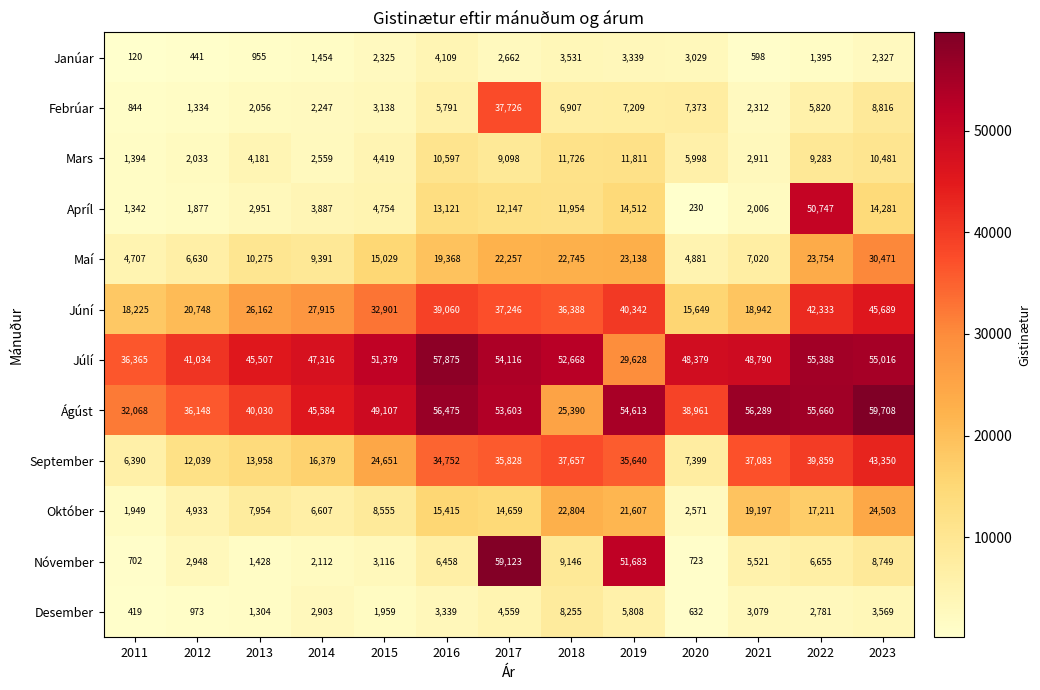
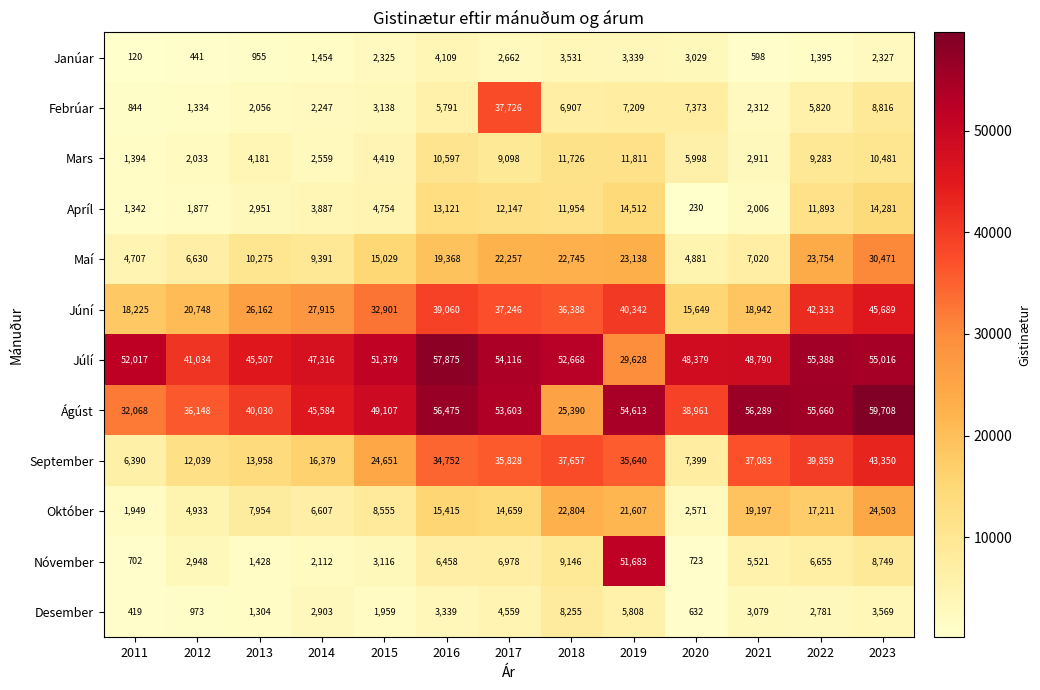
Apríl, 2022: 50,747 -> 11,893
Júlí, 2011: 36,365 -> 52,017
Nóvember, 2017: 59,123 -> 6,978
